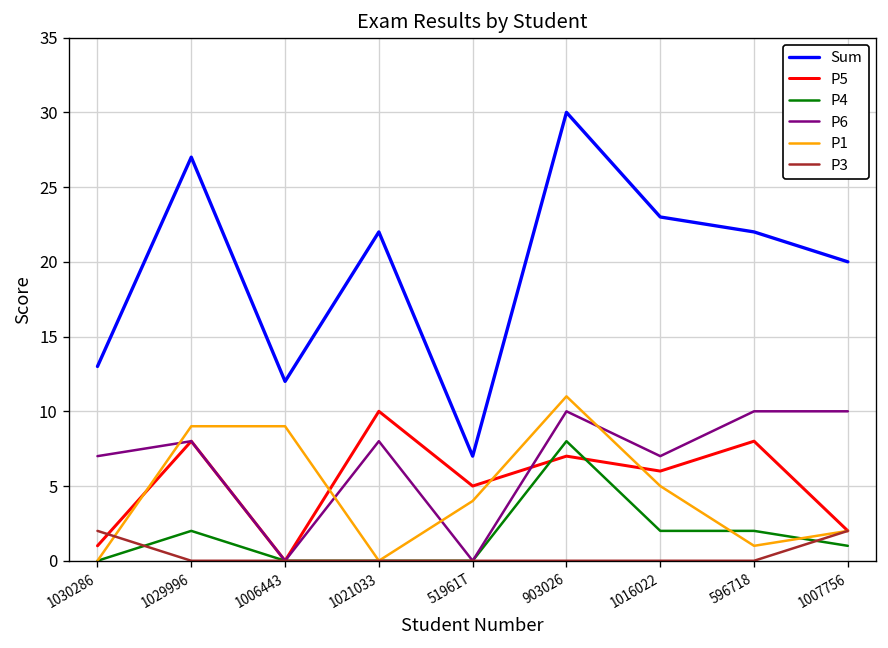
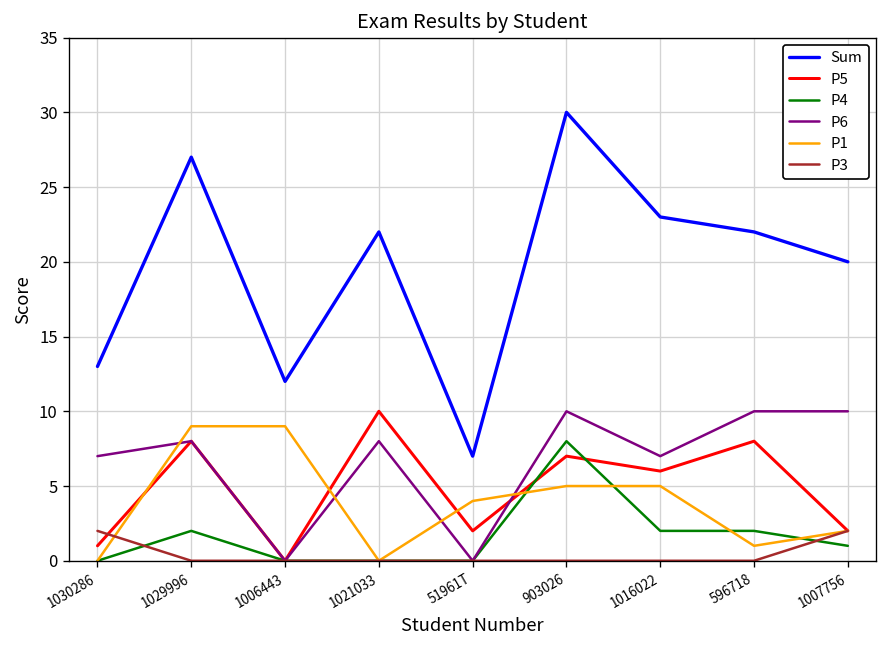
P5, 51961T: 5 -> 2
P1, 903026: 11 -> 5
